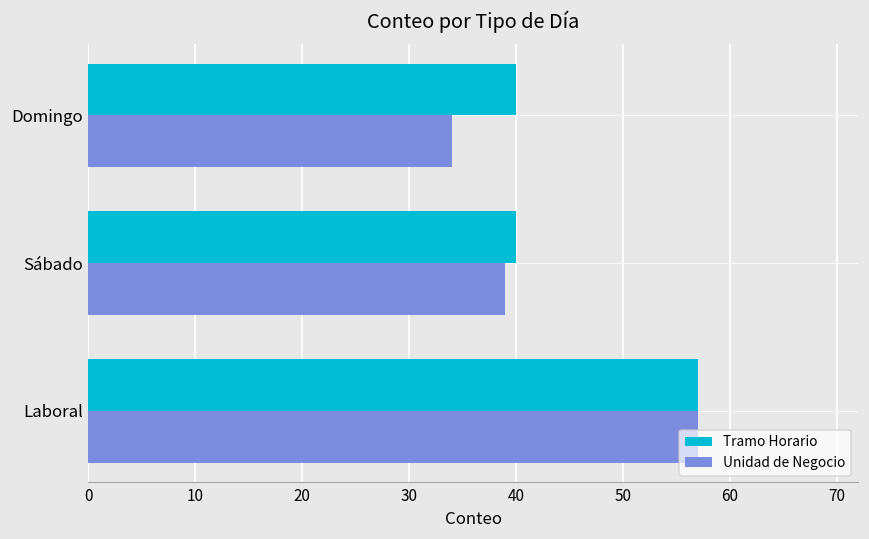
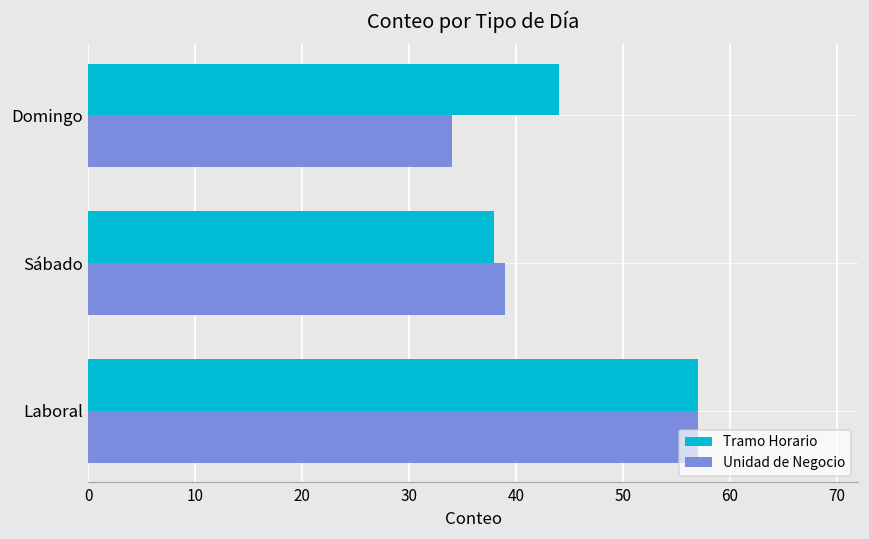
Tramo Horario, Domingo: 40 -> 44
Tramo Horario, Sábado: 40 -> 38
